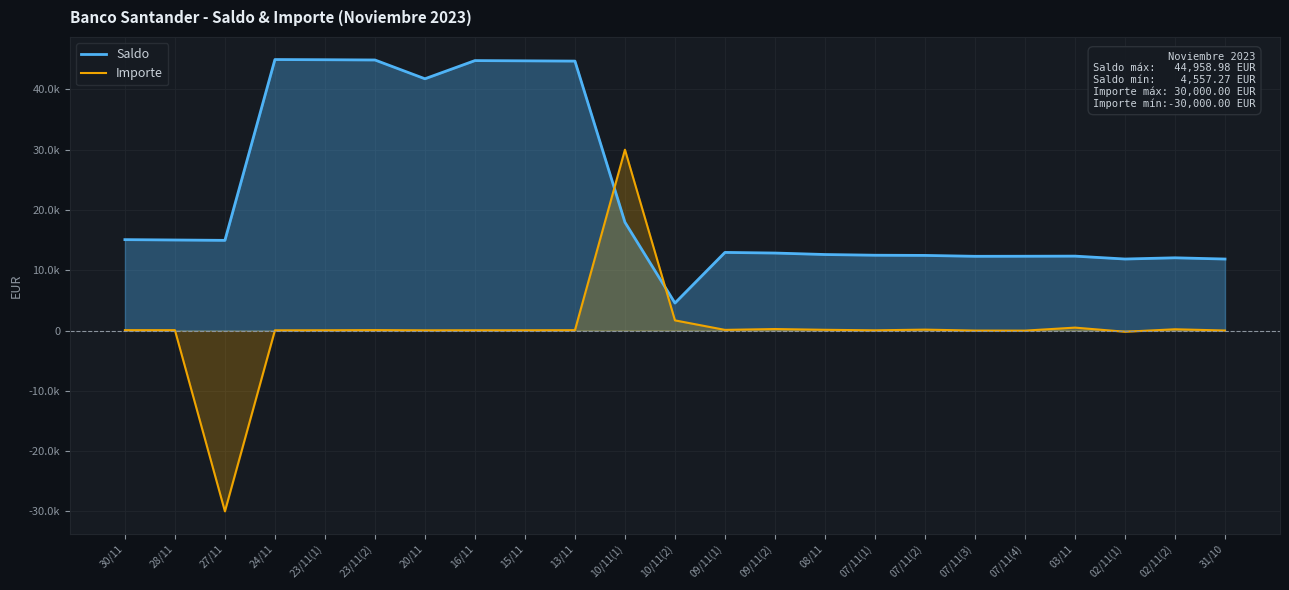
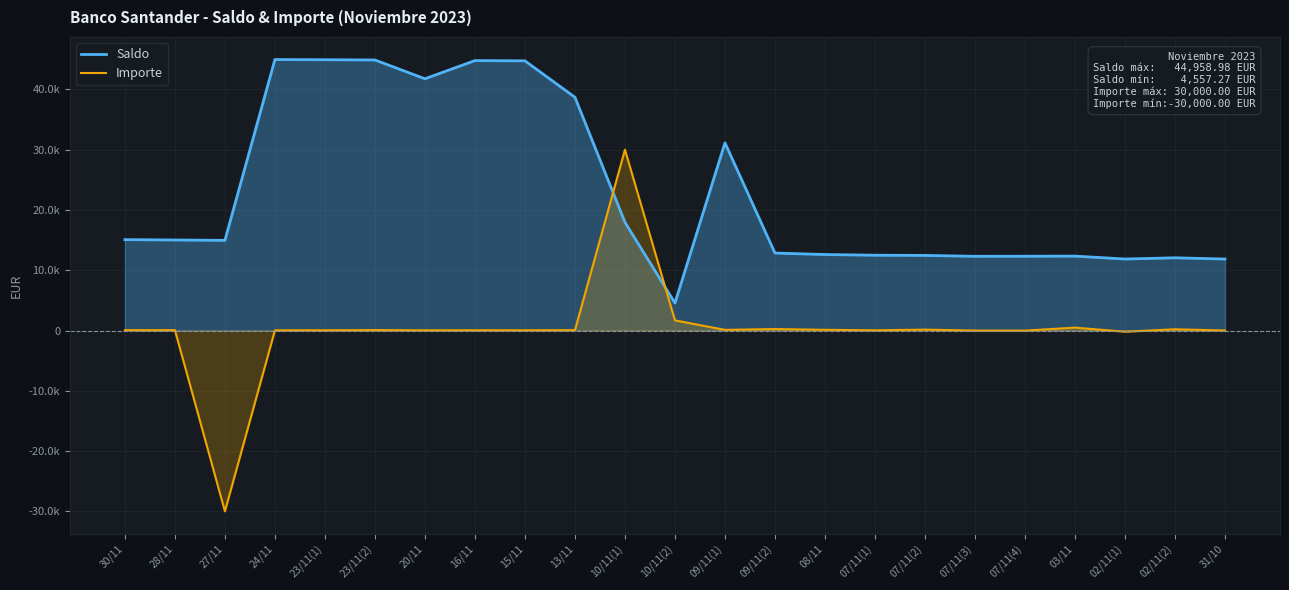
Saldo, 13/11: 45000 -> 39000
Saldo, 09/11(1): 13000 -> 31000
